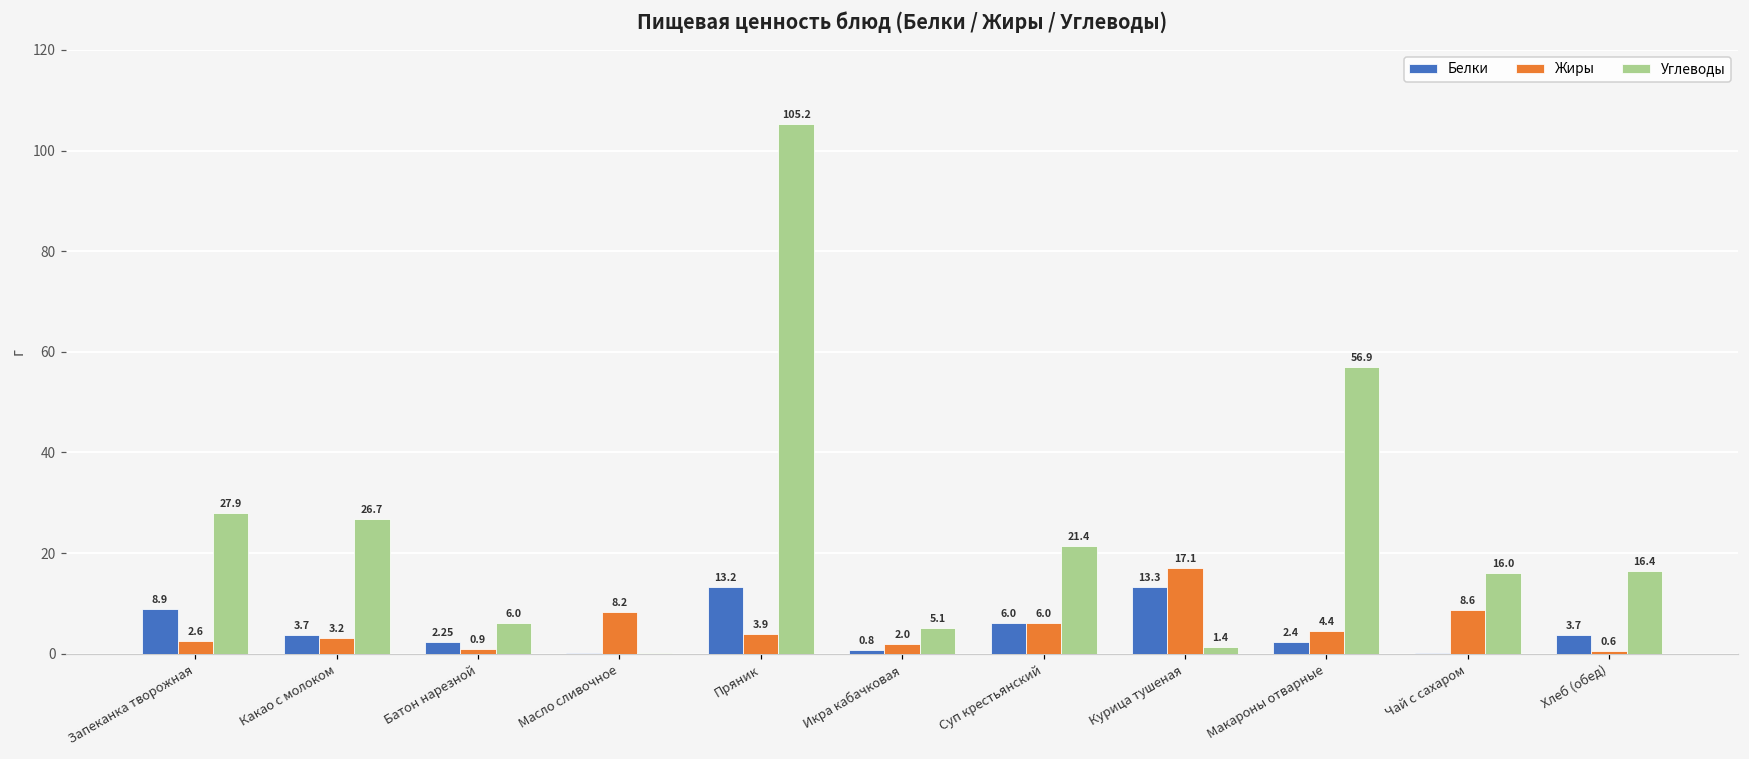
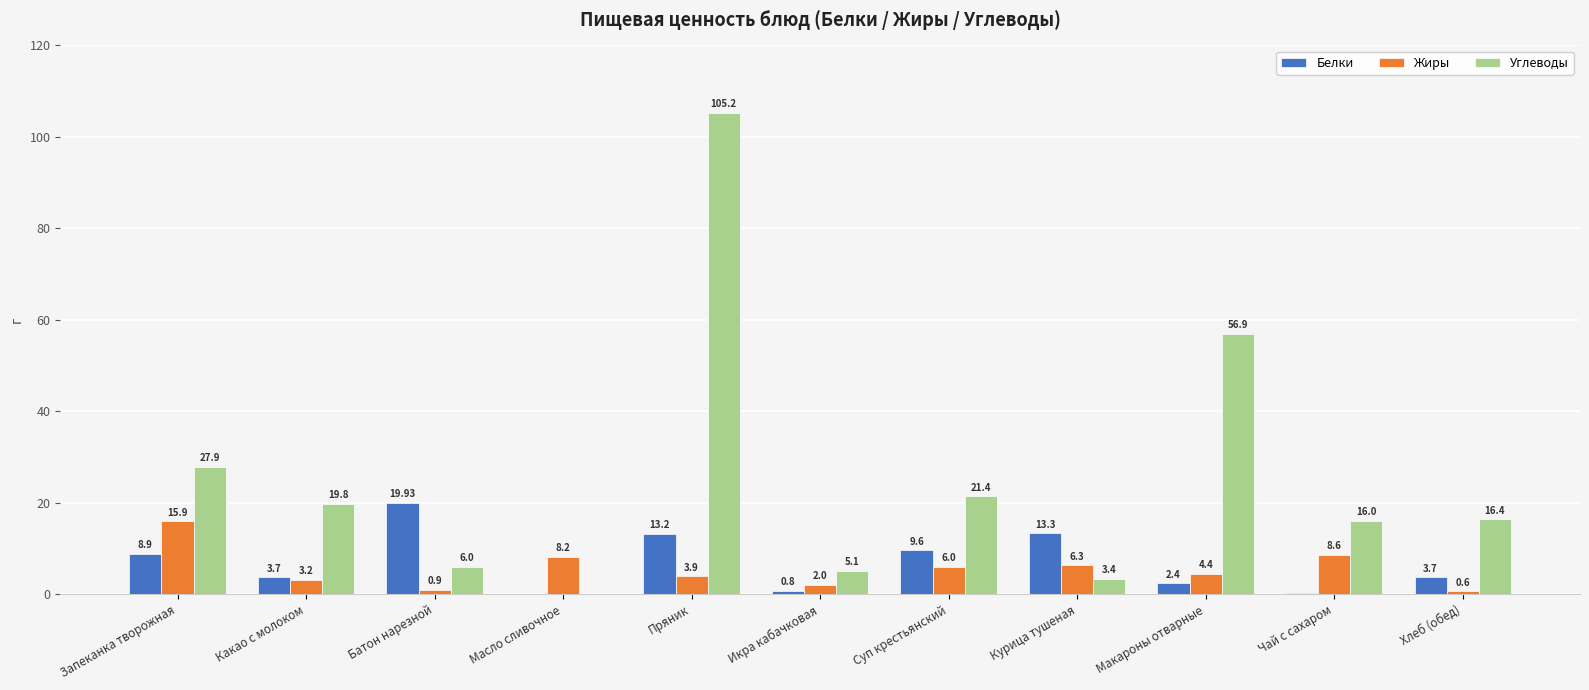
Жиры, Запеканка творожная: 2.6 -> 15.9
Углеводы, Какао с молоком: 26.7 -> 19.8
Белки, Батон нарезной: 2.25 -> 19.93
Белки, Суп крестьянский: 6.0 -> 9.6
Жиры, Курица тушеная: 17.1 -> 6.3
Углеводы, Курица тушеная: 1.4 -> 3.4
